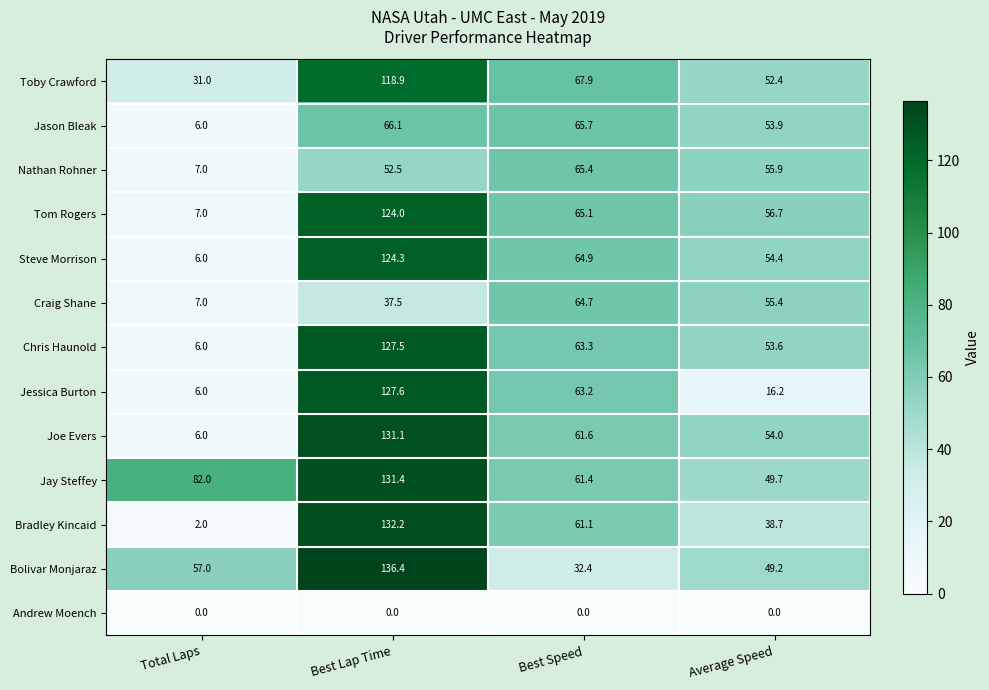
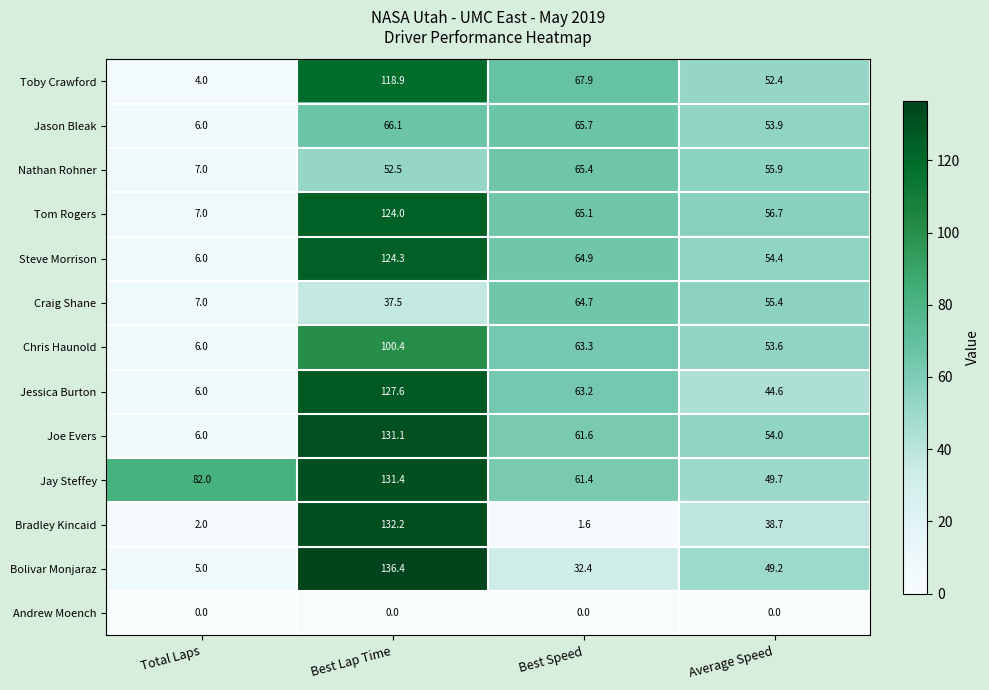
Toby Crawford, Total Laps: 31.0 -> 4.0
Chris Haunold, Best Lap Time: 127.5 -> 100.4
Jessica Burton, Average Speed: 16.2 -> 44.6
Bradley Kincaid, Best Speed: 61.1 -> 1.6
Bolivar Monjaraz, Total Laps: 57.0 -> 5.0
